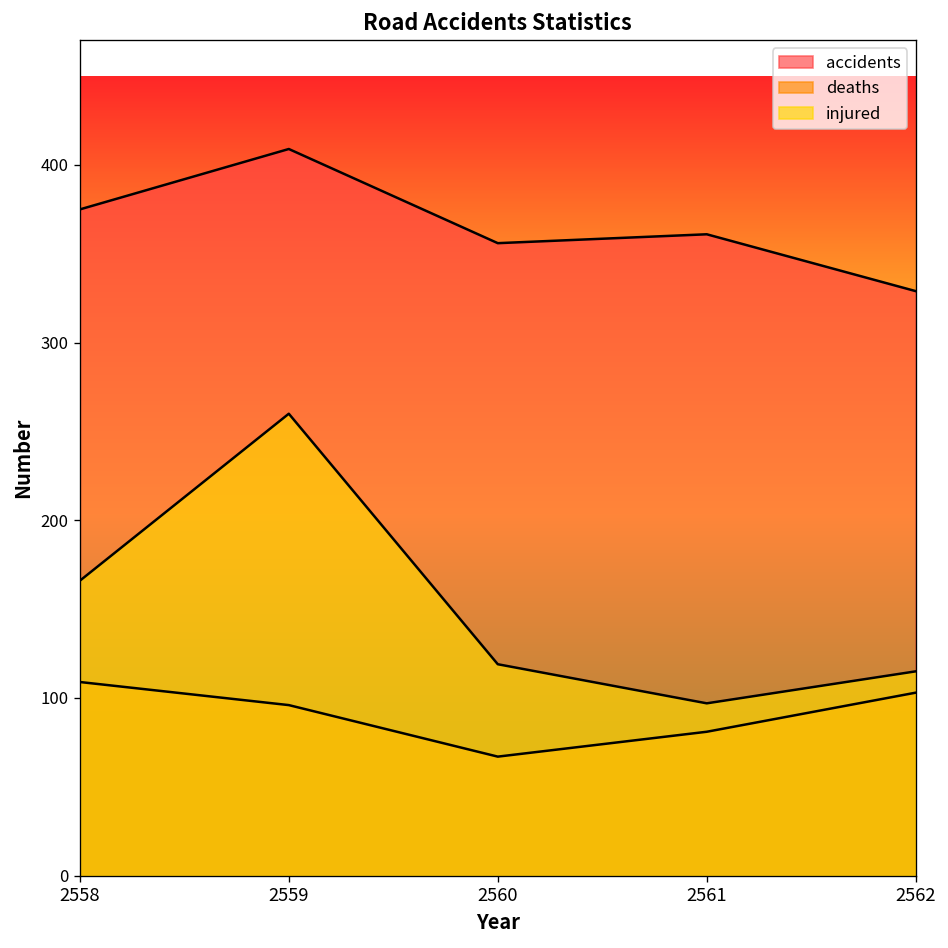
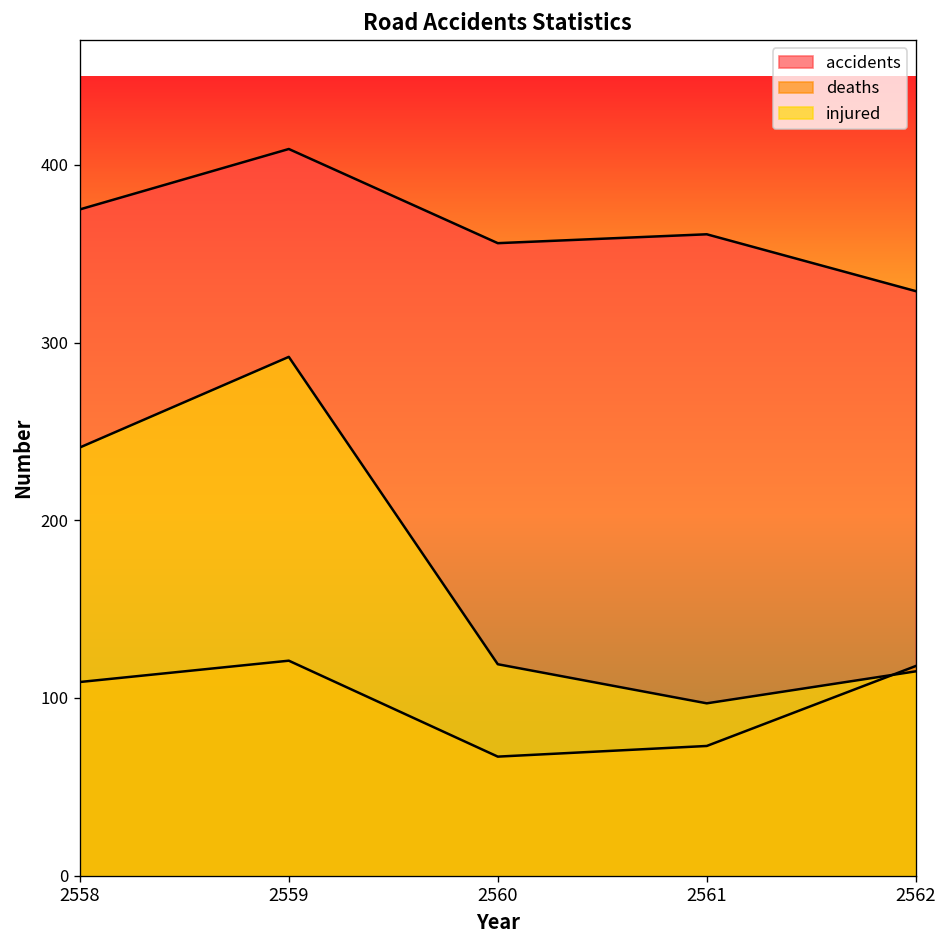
injured, 2558: 166 -> 241
deaths, 2559: 96 -> 121
injured, 2559: 260 -> 292
deaths, 2561: 81 -> 73
deaths, 2562: 103 -> 118
